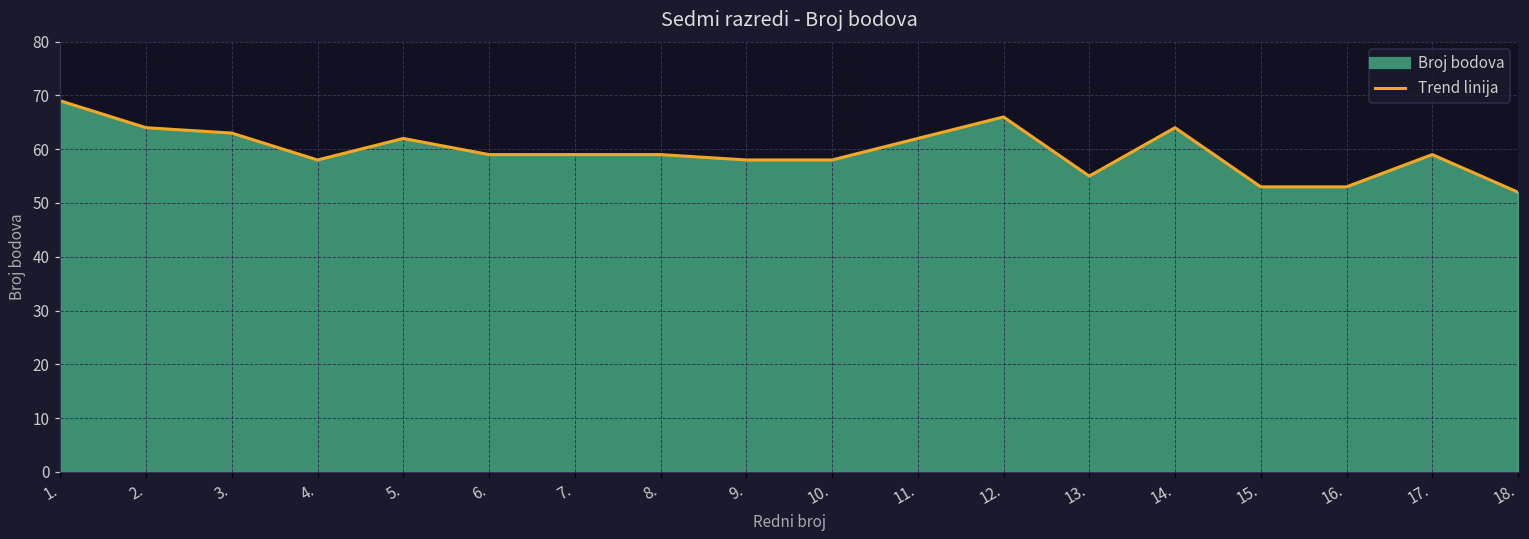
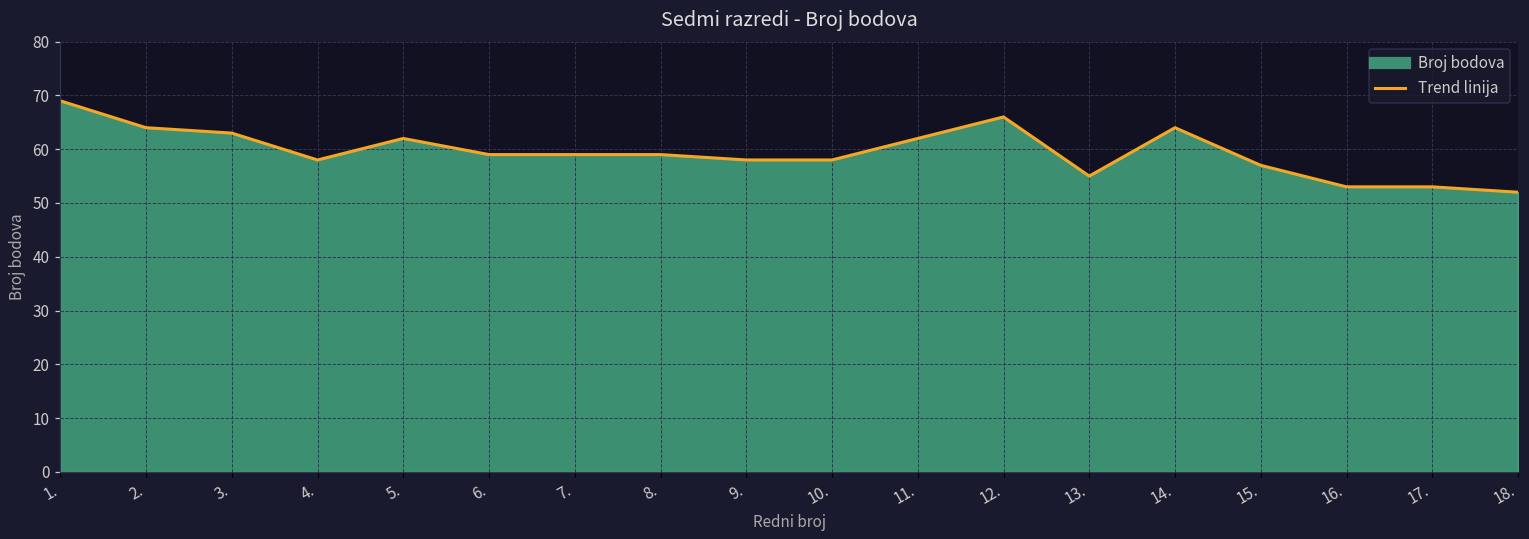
15.: 53 -> 57
17.: 59 -> 53
